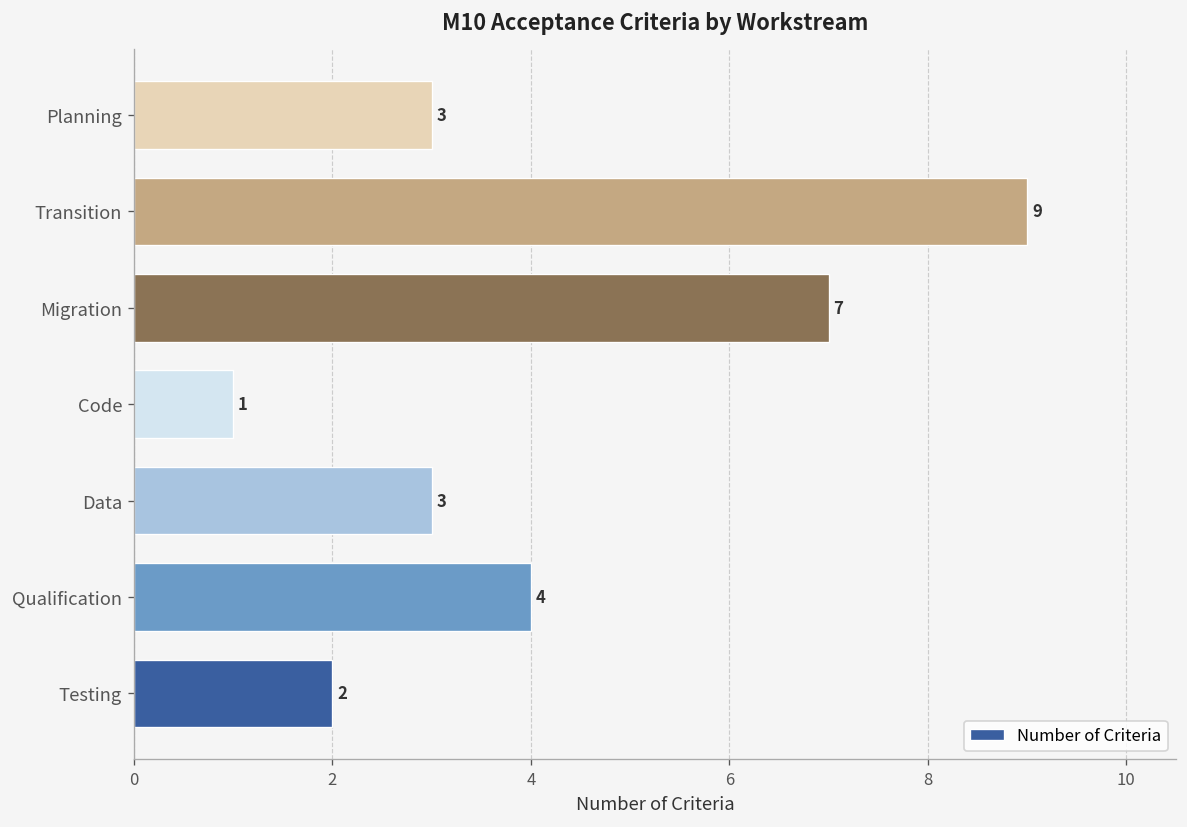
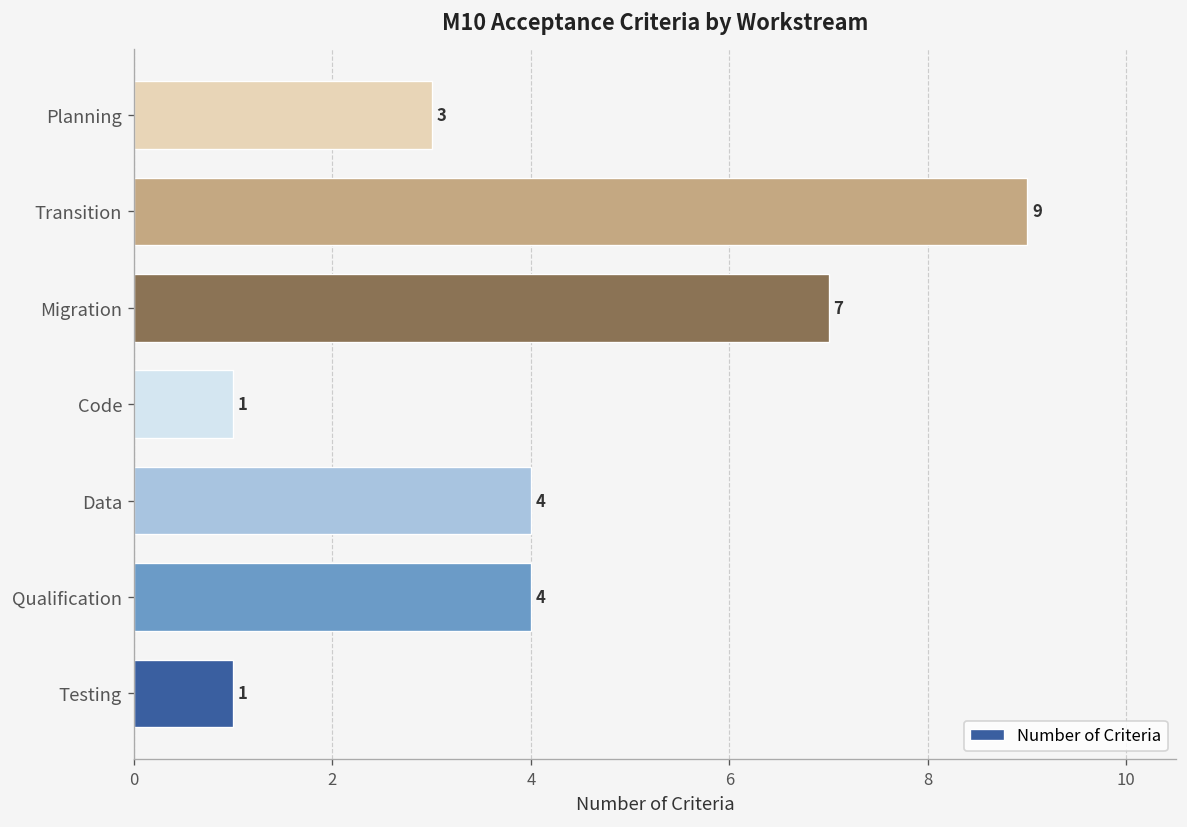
Data: 3 -> 4
Testing: 2 -> 1
